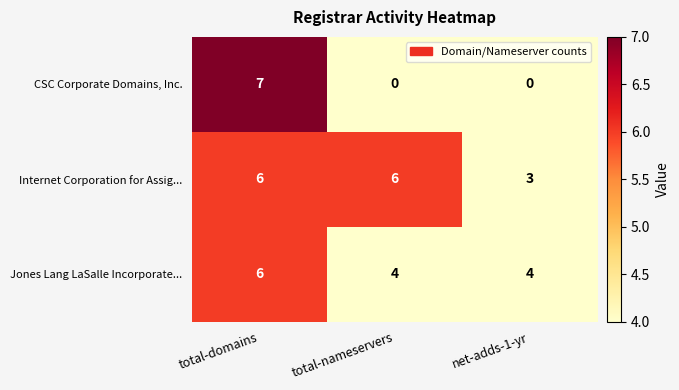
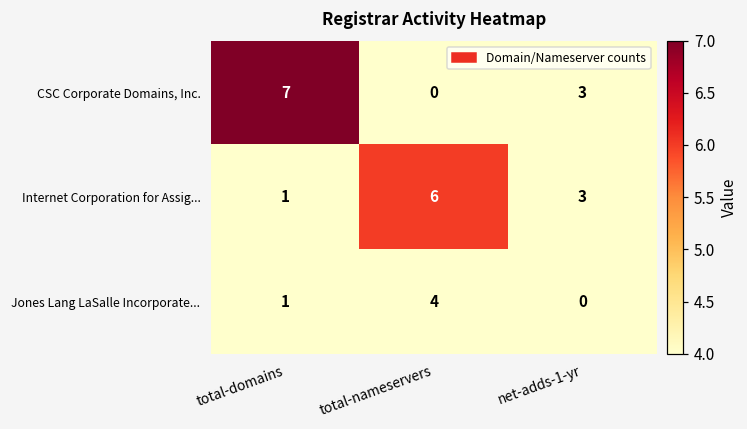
CSC Corporate Domains, Inc., net-adds-1-yr: 0 -> 3
Internet Corporation for Assig..., total-domains: 6 -> 1
Jones Lang LaSalle Incorporate..., total-domains: 6 -> 1
Jones Lang LaSalle Incorporate..., net-adds-1-yr: 4 -> 0
